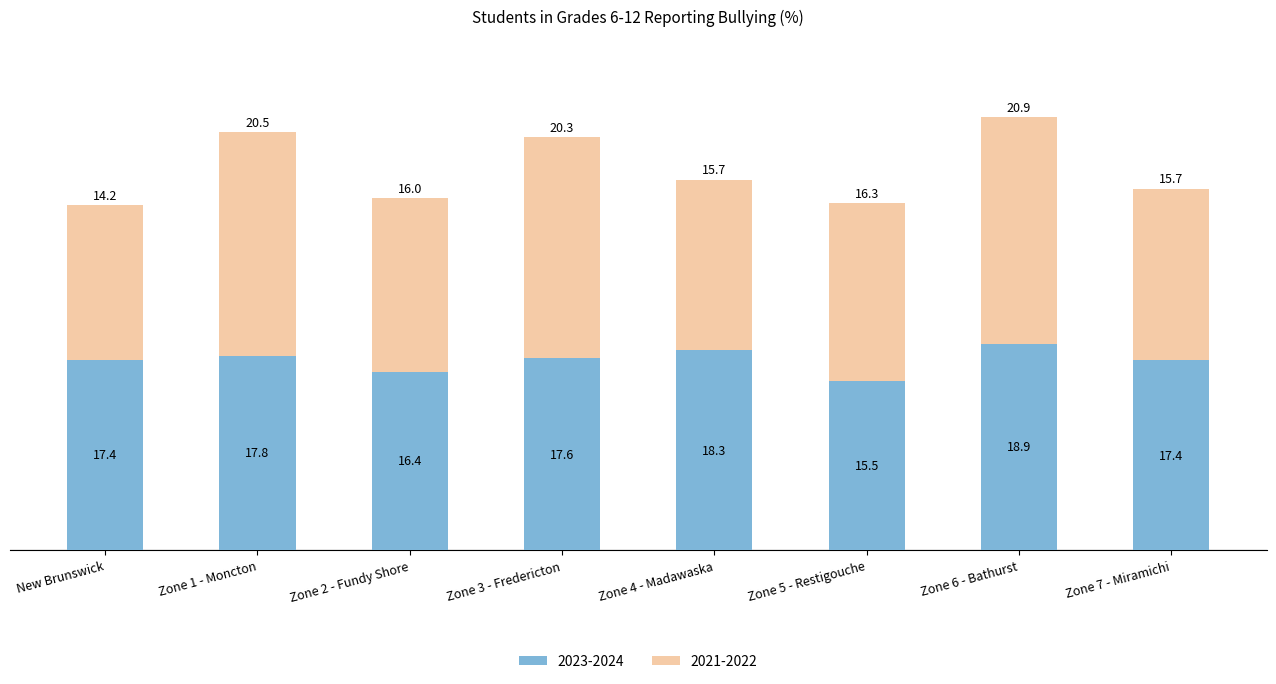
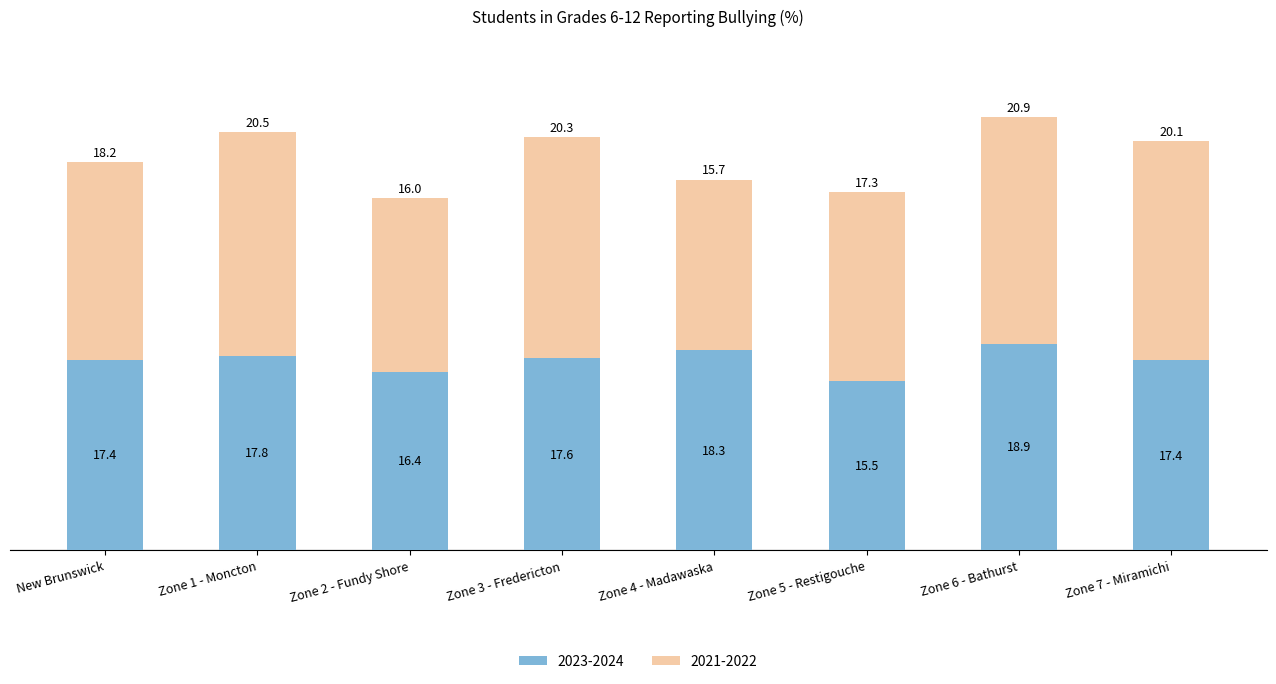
2021-2022, New Brunswick: 14.2 -> 18.2
2021-2022, Zone 5 - Restigouche: 16.3 -> 17.3
2021-2022, Zone 7 - Miramichi: 15.7 -> 20.1
